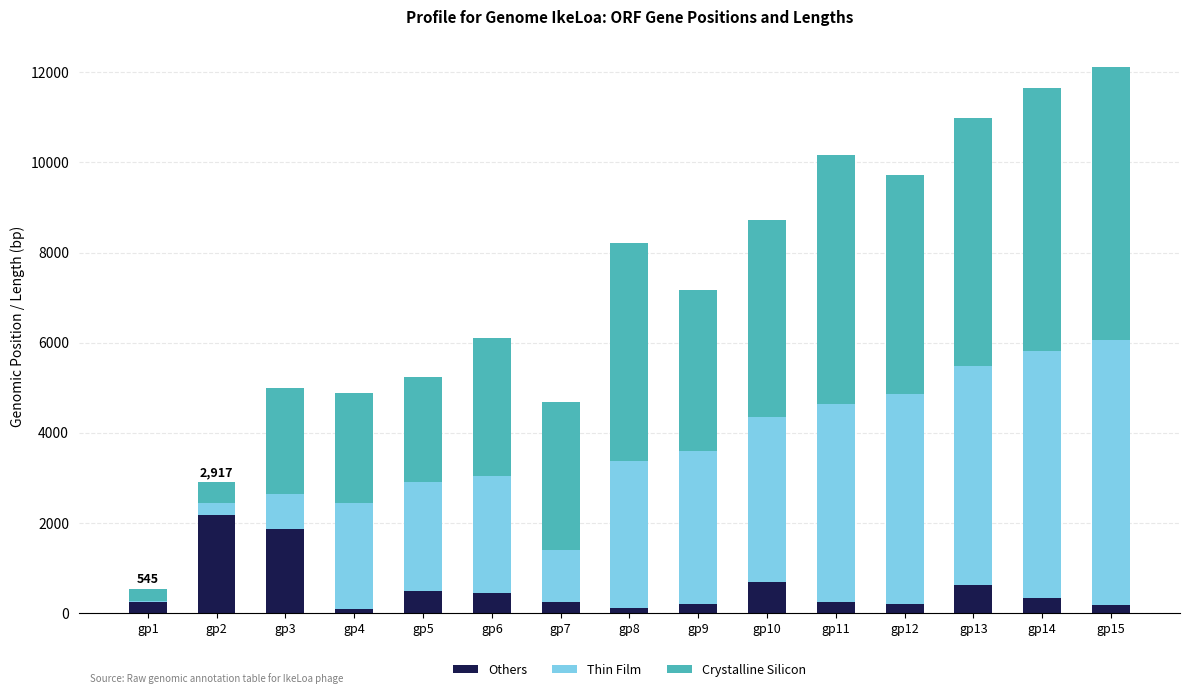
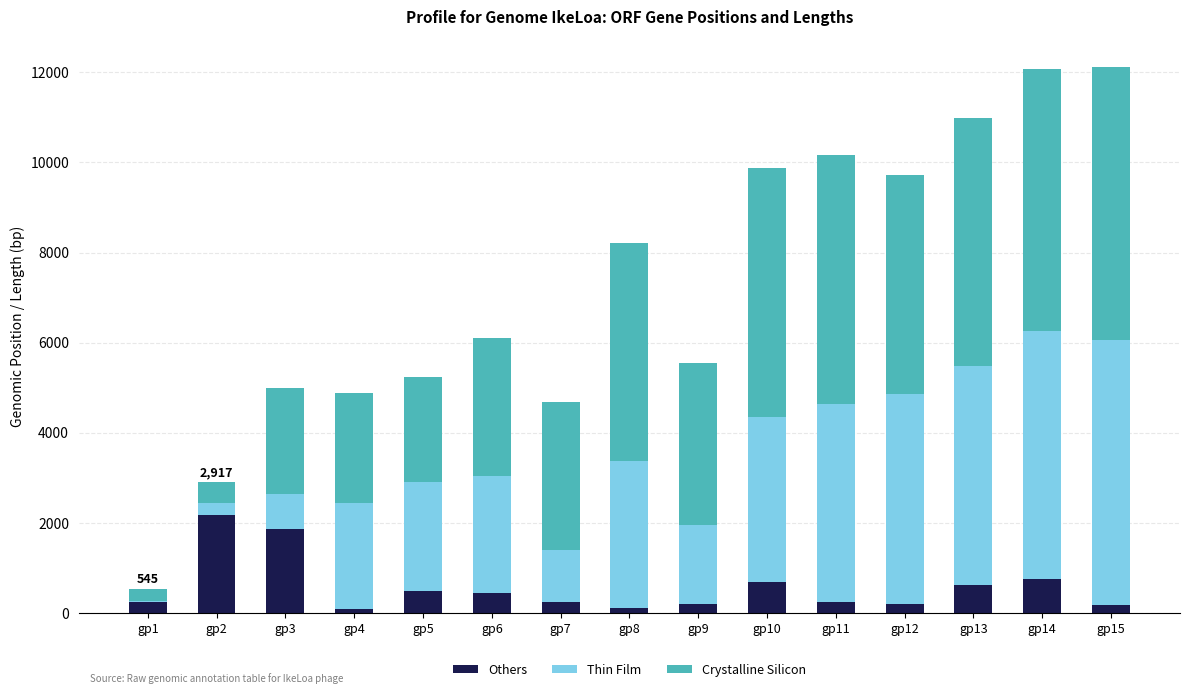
Thin Film, gp9: 3400 -> 1800
Crystalline Silicon, gp10: 4400 -> 5500
Others, gp14: 300 -> 800
